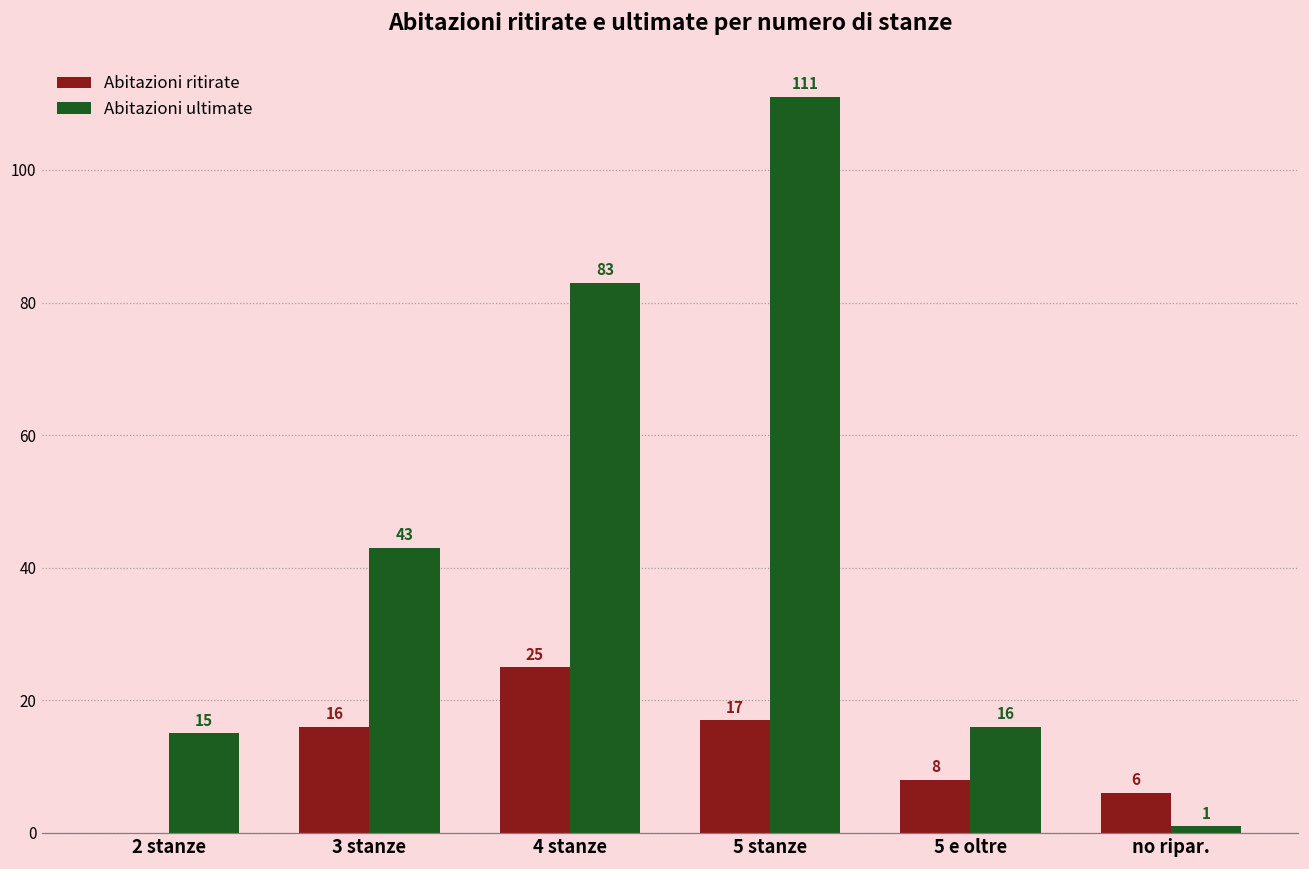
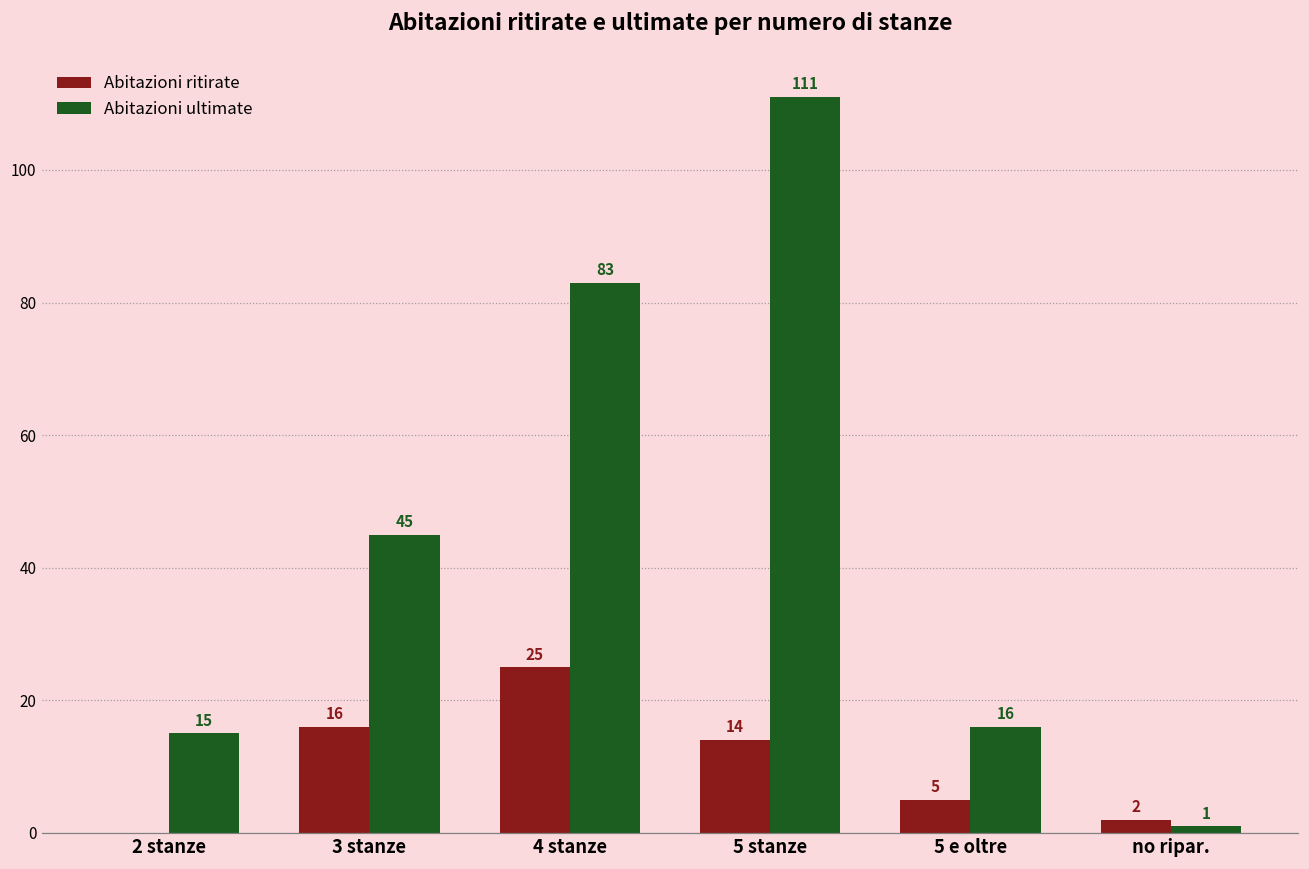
Abitazioni ultimate, 3 stanze: 43 -> 45
Abitazioni ritirate, 5 stanze: 17 -> 14
Abitazioni ritirate, 5 e oltre: 8 -> 5
Abitazioni ritirate, no ripar.: 6 -> 2
